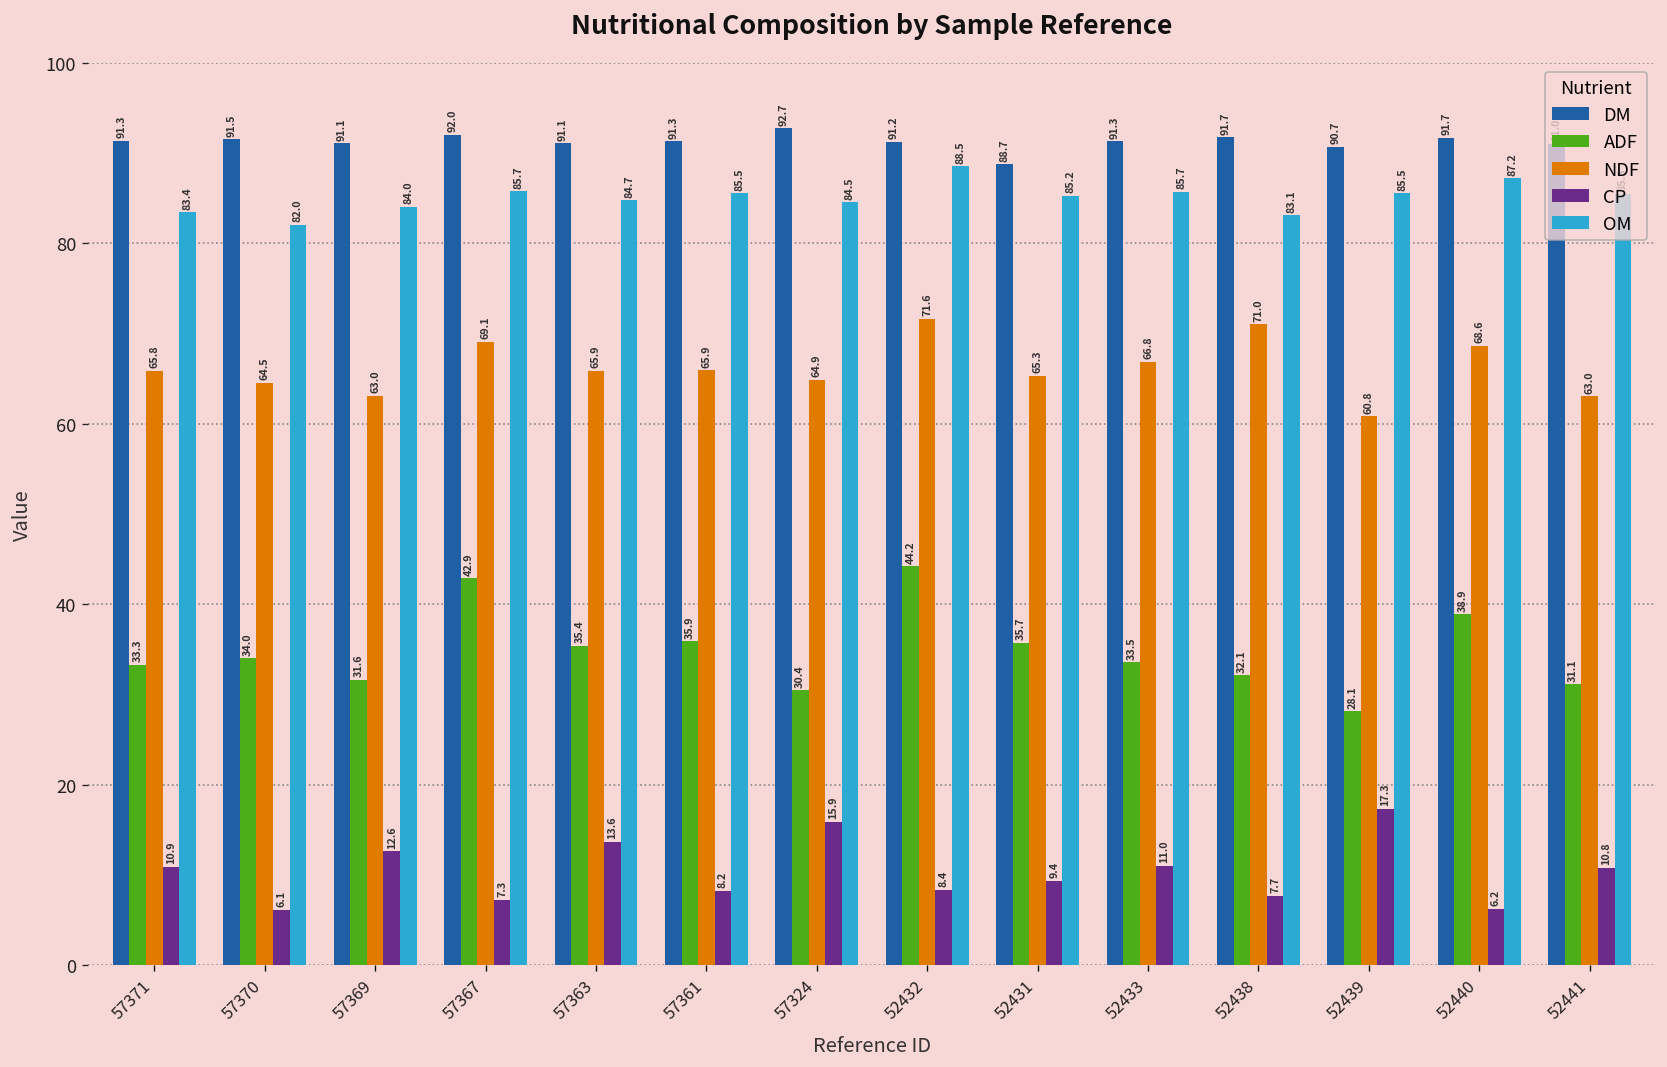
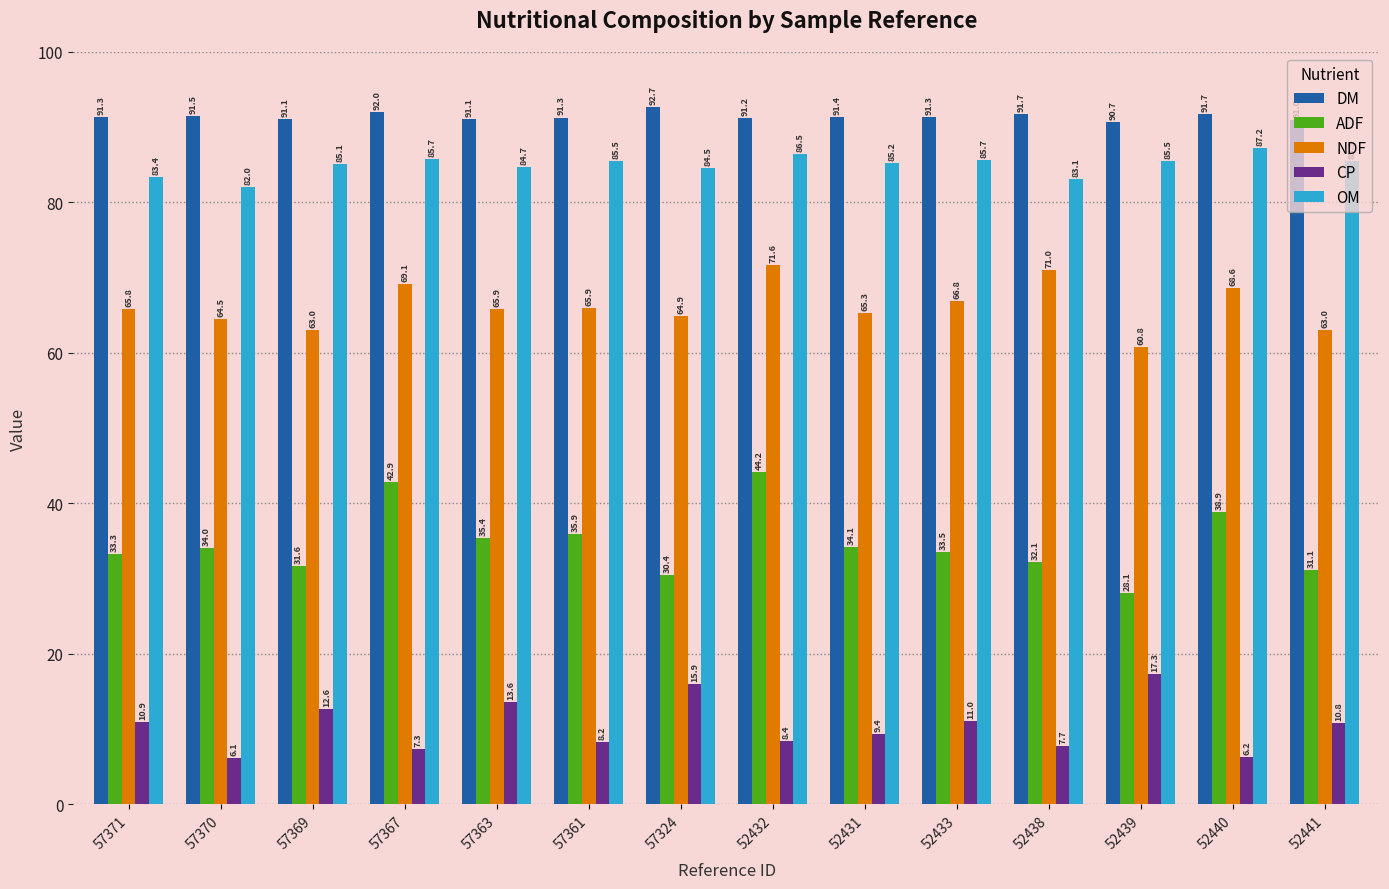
OM, 57369: 84.0 -> 85.1
OM, 52432: 88.5 -> 86.5
DM, 52431: 88.7 -> 91.4
ADF, 52431: 35.7 -> 34.1
